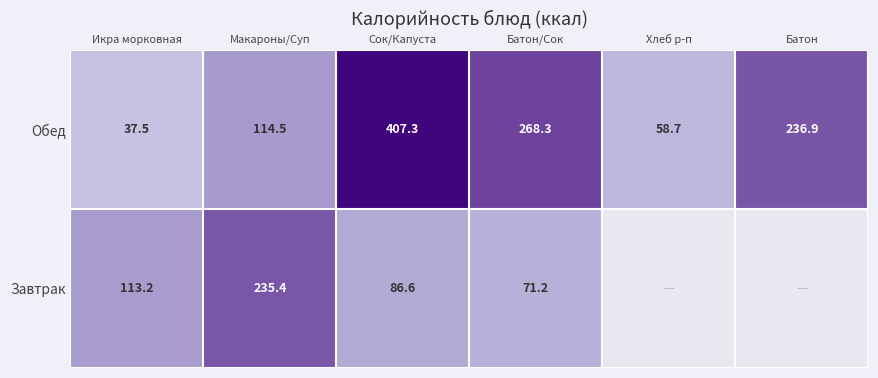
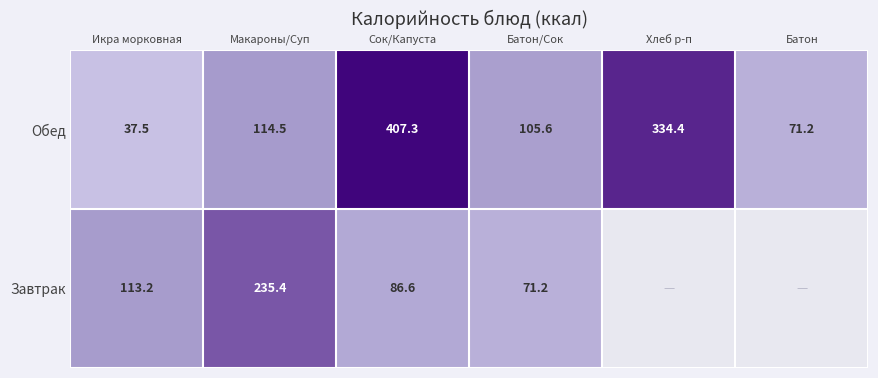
Обед, Батон/Сок: 268.3 -> 105.6
Обед, Хлеб р-п: 58.7 -> 334.4
Обед, Батон: 236.9 -> 71.2
